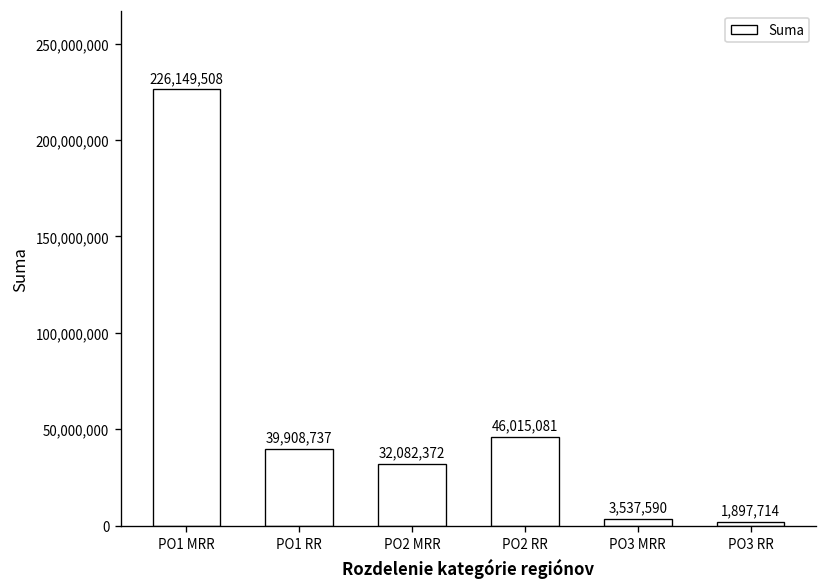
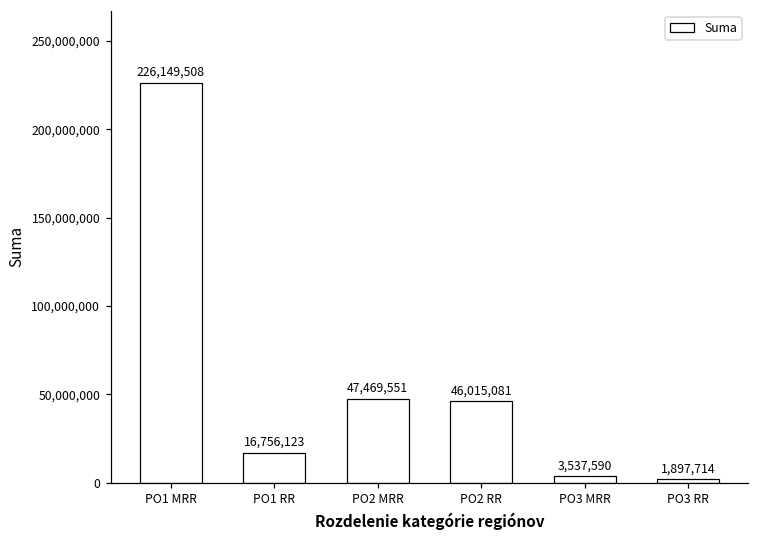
PO1 RR: 39,908,737 -> 16,756,123
PO2 MRR: 32,082,372 -> 47,469,551
